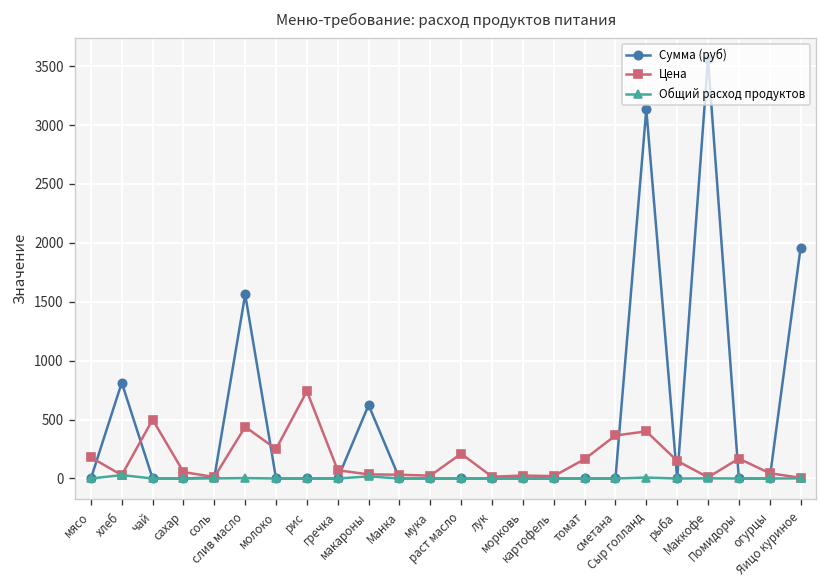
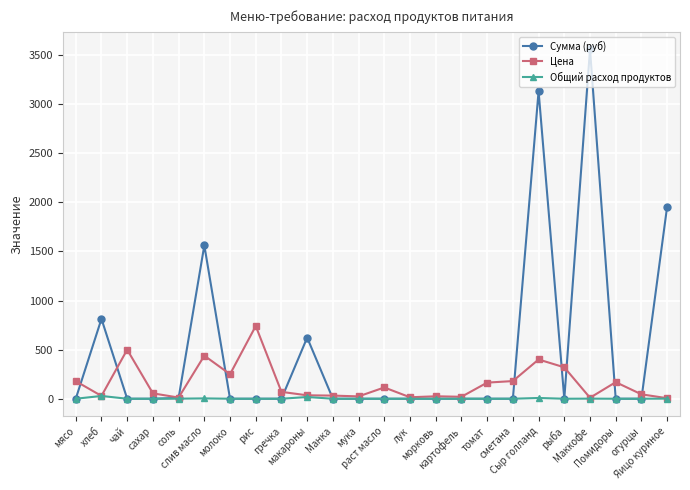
Цена, раст масло: 200 -> 100
Цена, сметана: 400 -> 200
Цена, рыба: 200 -> 300
